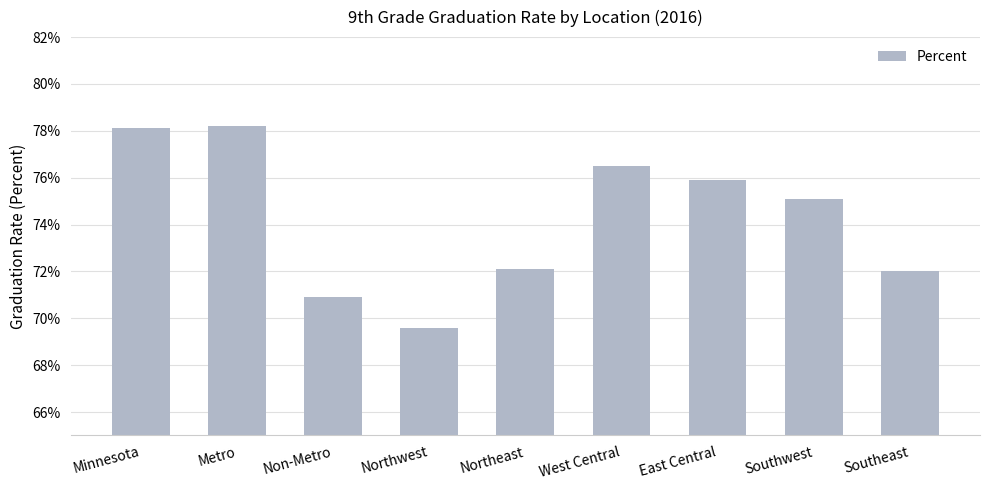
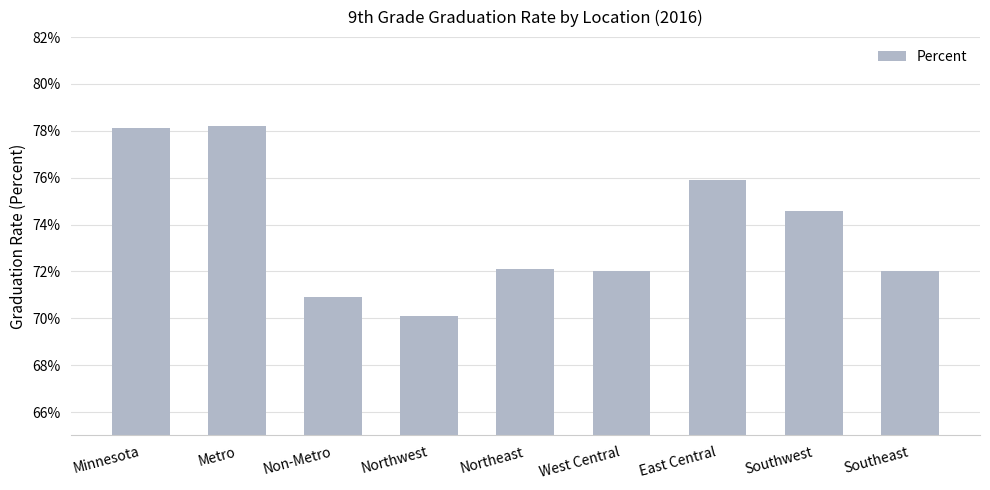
Northwest: 69.6% -> 70.1%
West Central: 76.5% -> 72.0%
Southwest: 75.1% -> 74.6%
